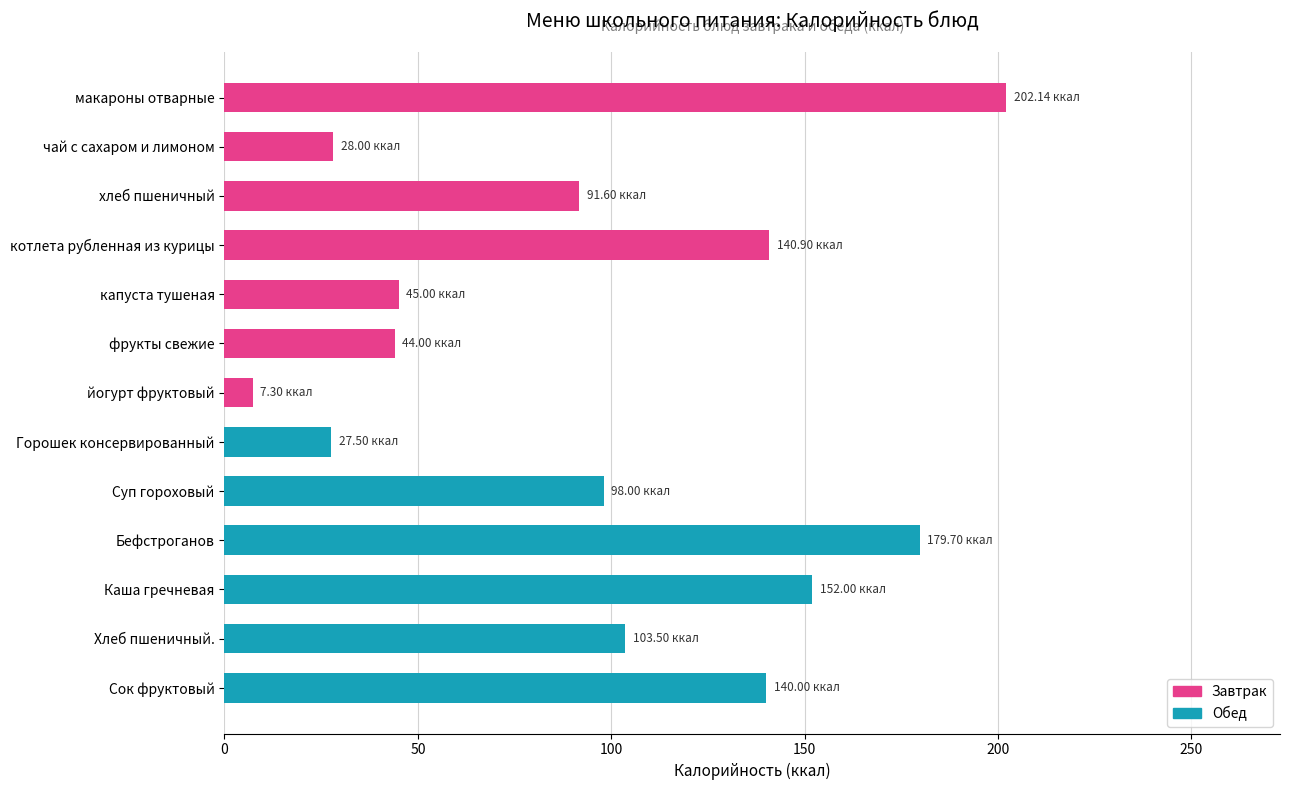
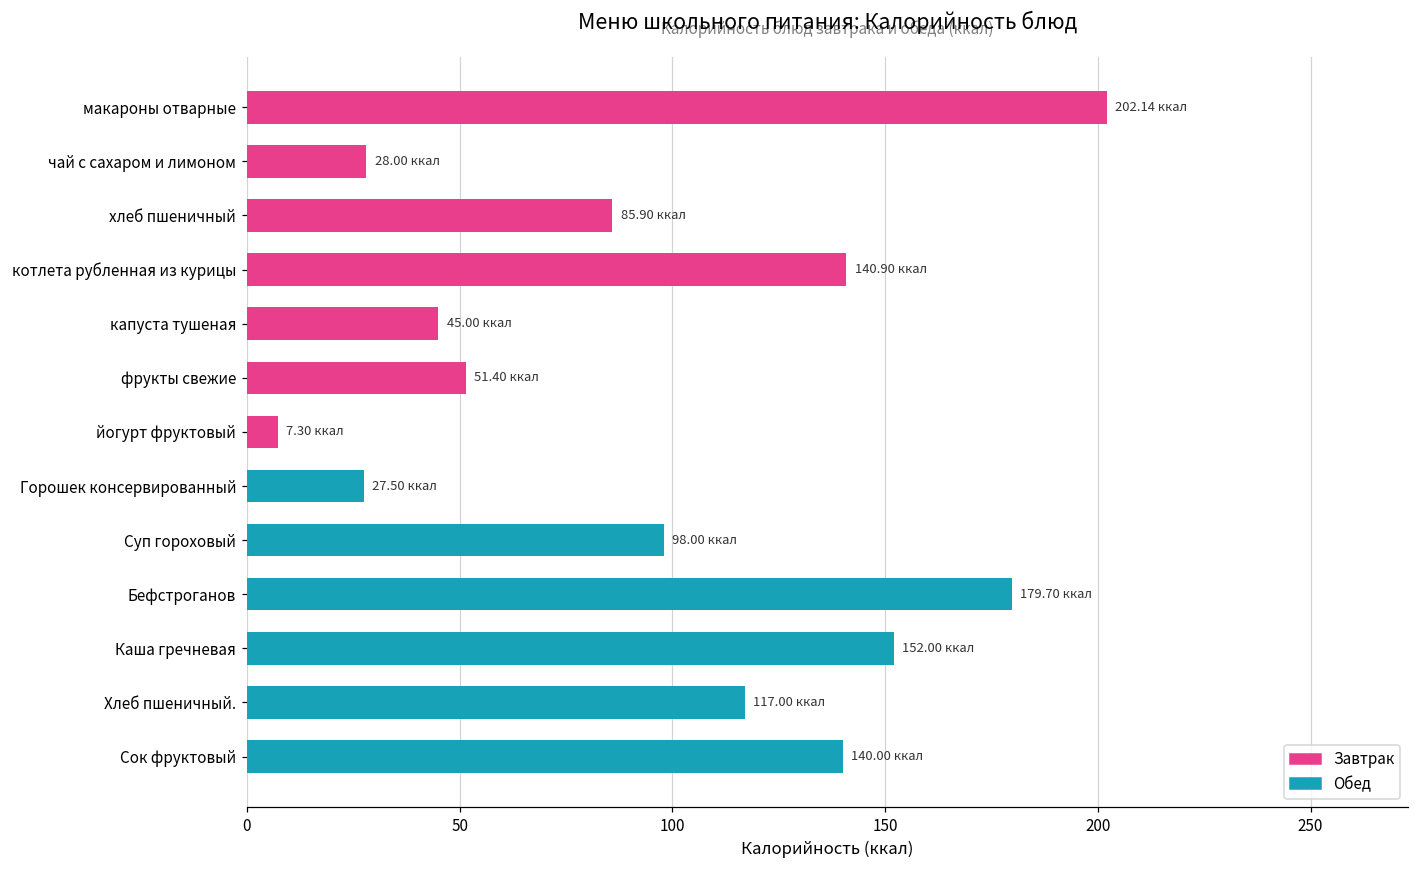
хлеб пшеничный: 91.60 -> 85.90
фрукты свежие: 44.00 -> 51.40
Хлеб пшеничный.: 103.50 -> 117.00
